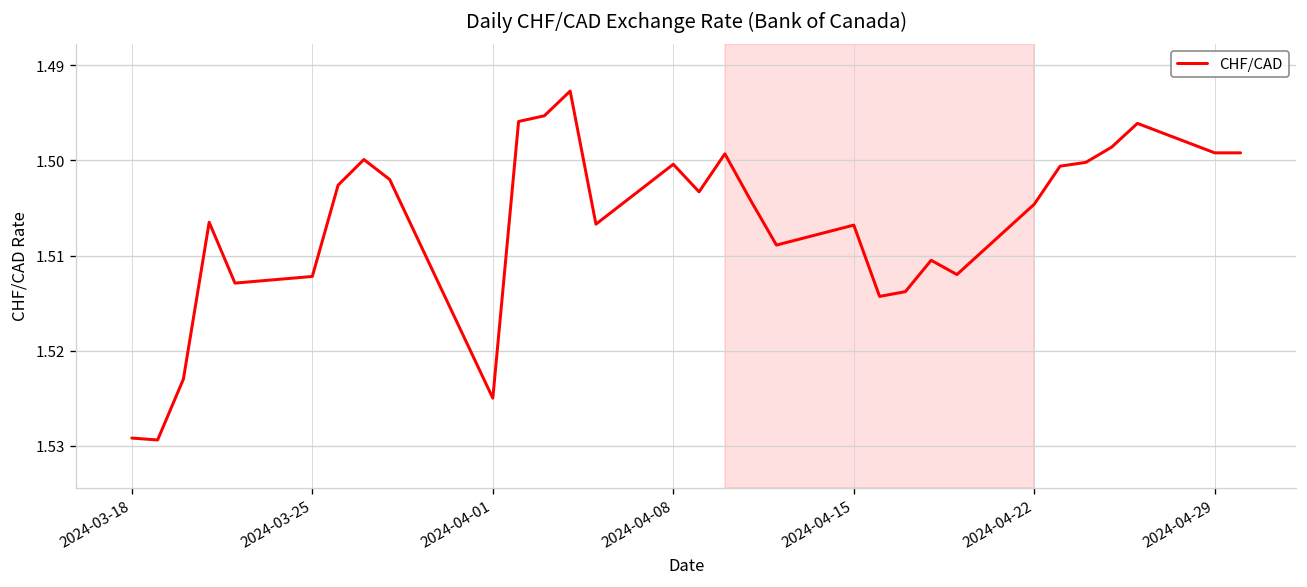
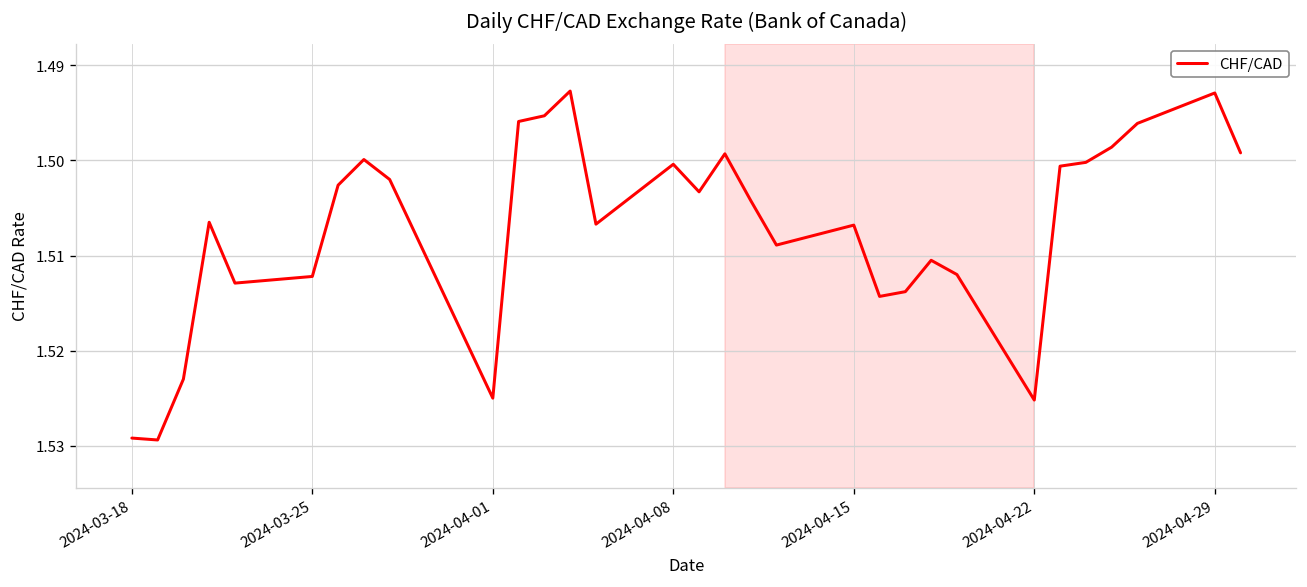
2024-04-22: 1.505 -> 1.525
2024-04-29: 1.499 -> 1.493
